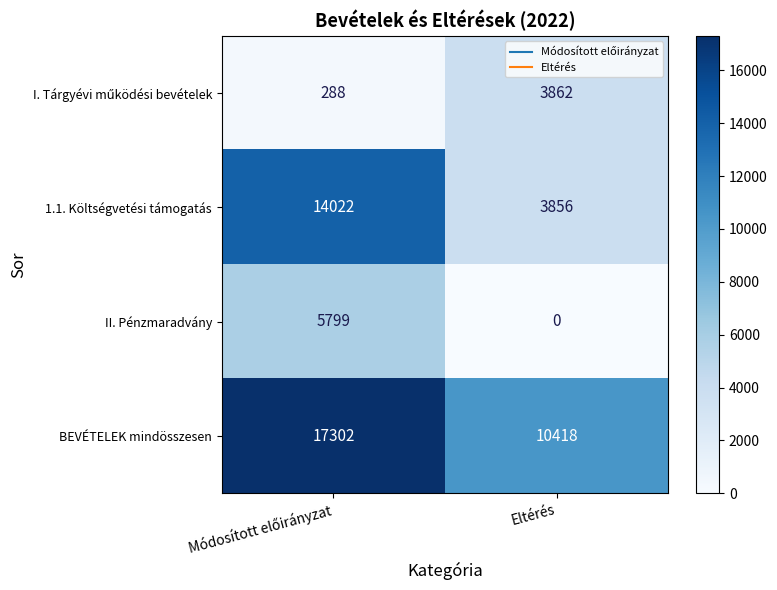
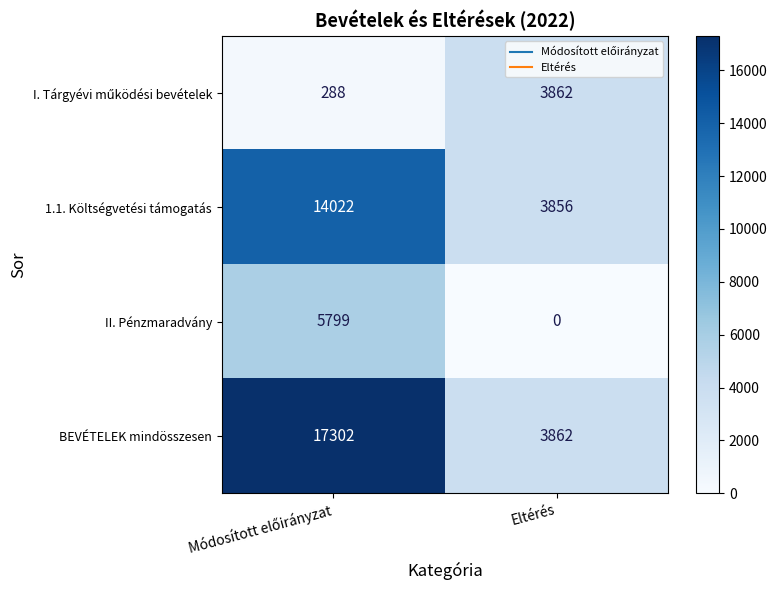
BEVÉTELEK mindösszesen, Eltérés: 10418 -> 3862
